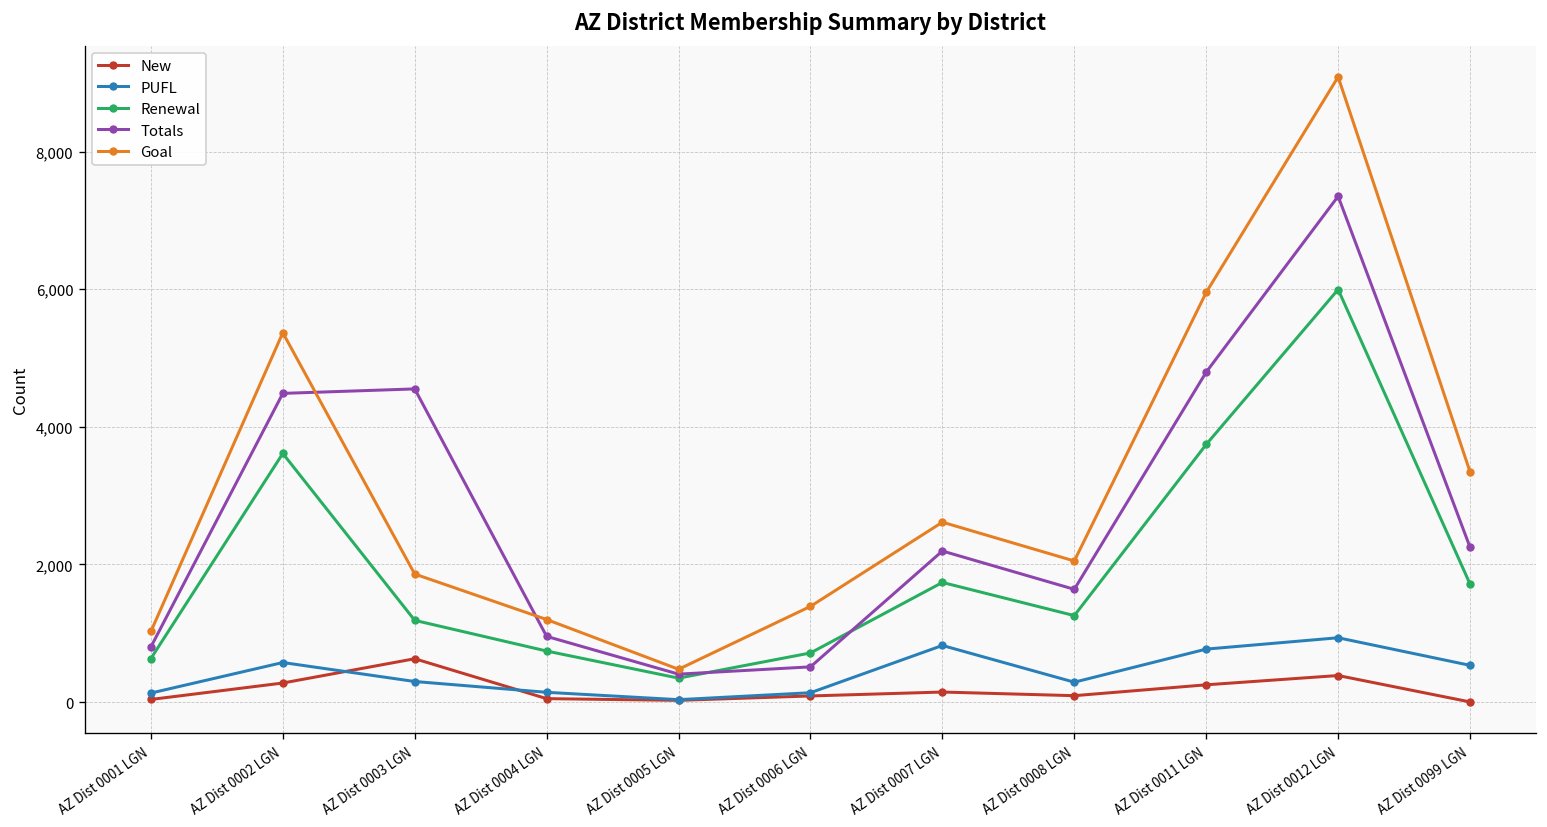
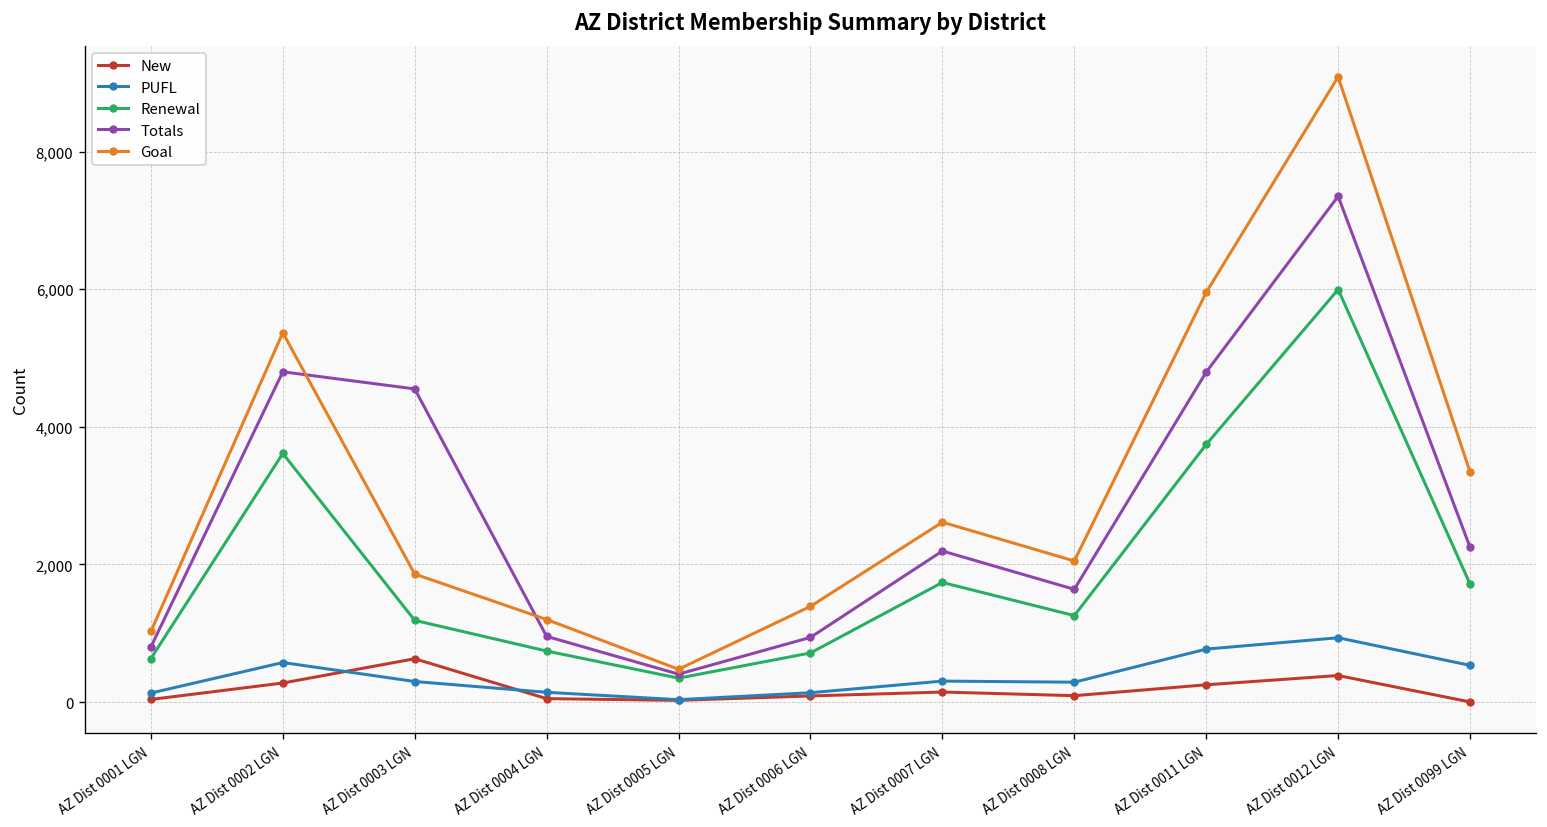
Totals, AZ Dist 0002 LGN: 4,500 -> 4,800
Totals, AZ Dist 0006 LGN: 500 -> 900
PUFL, AZ Dist 0007 LGN: 800 -> 300
